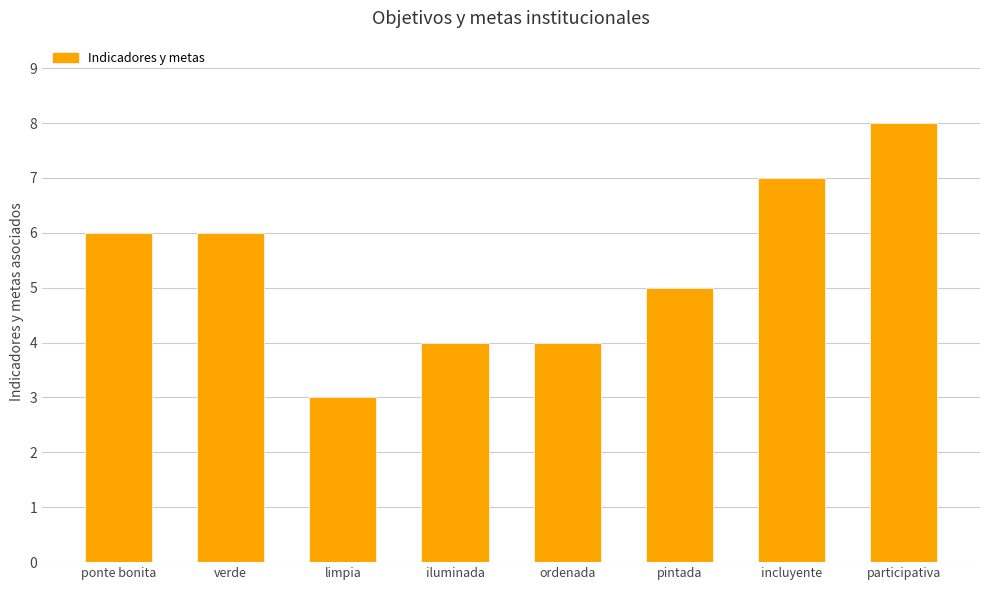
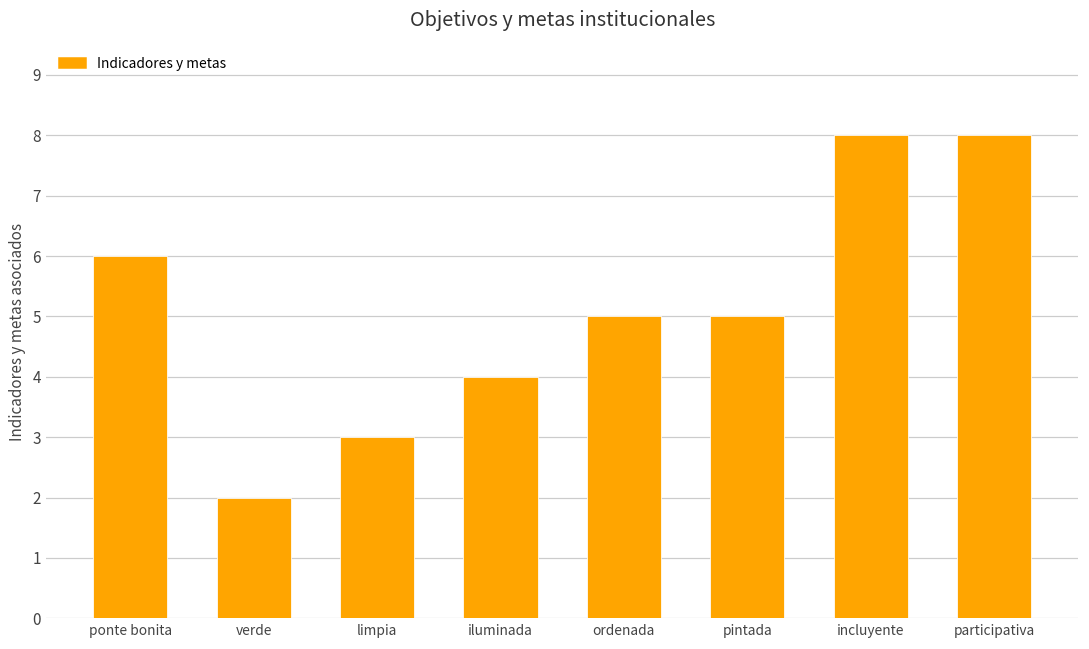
verde: 6 -> 2
ordenada: 4 -> 5
incluyente: 7 -> 8
